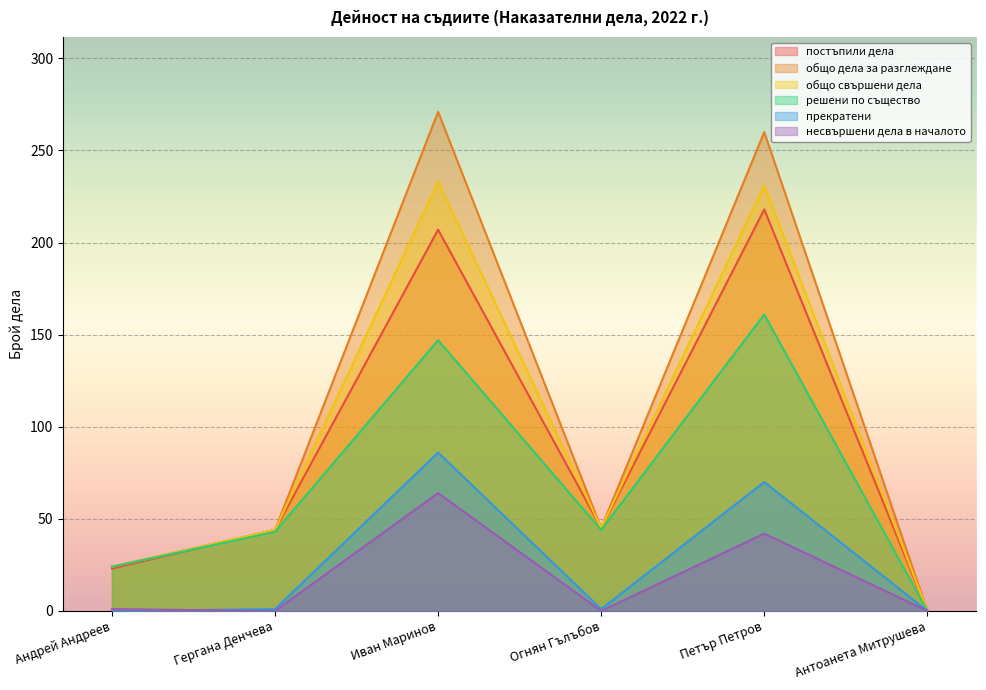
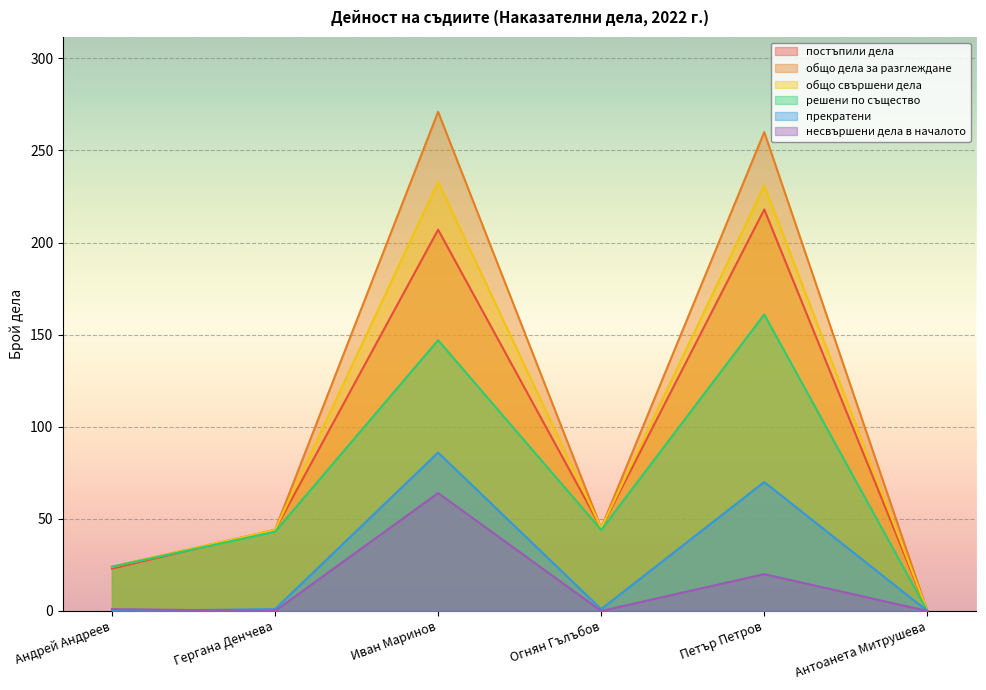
несвършени дела в началото, Петър Петров: 42 -> 20
